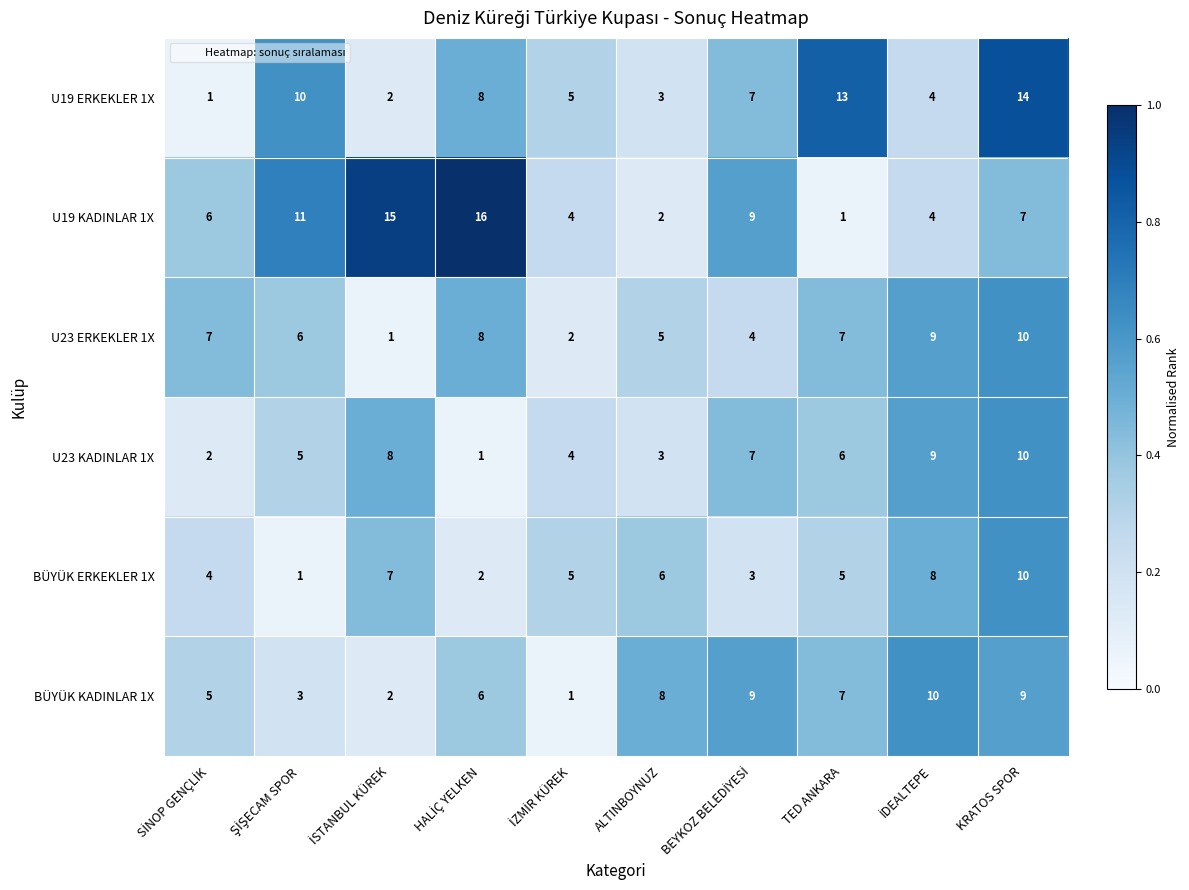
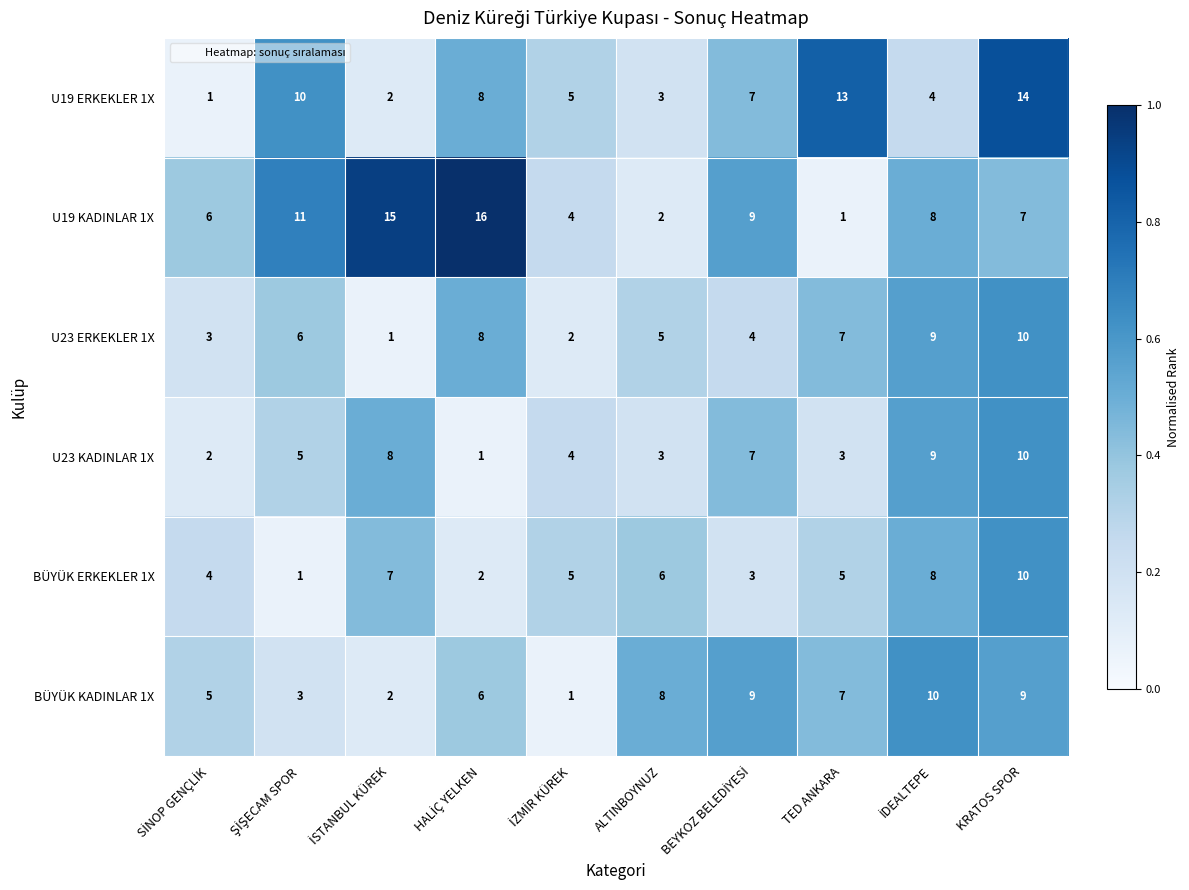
U19 KADINLAR 1X, İDEALTEPE: 4 -> 8
U23 ERKEKLER 1X, SİNOP GENÇLİK: 7 -> 3
U23 KADINLAR 1X, TED ANKARA: 6 -> 3
